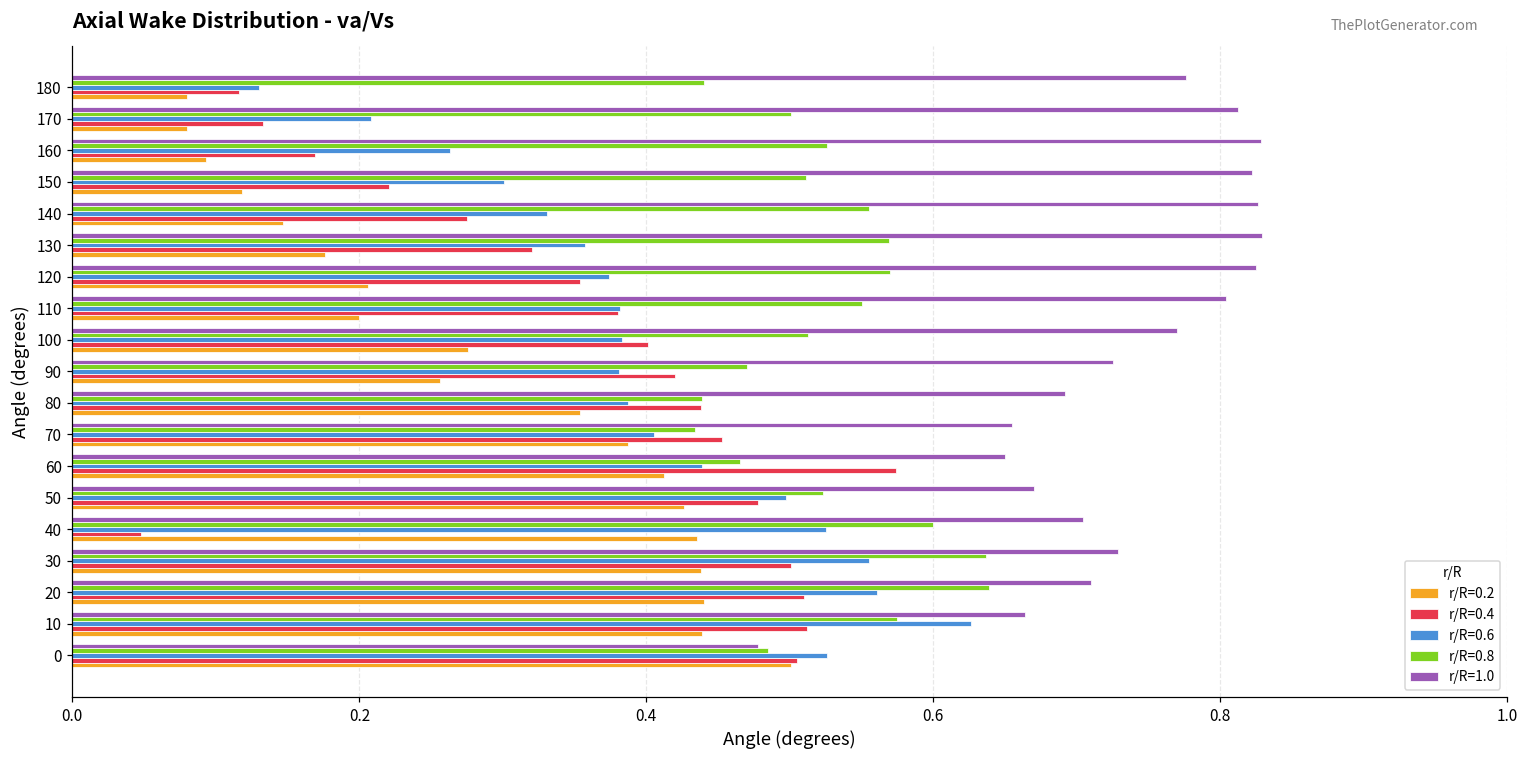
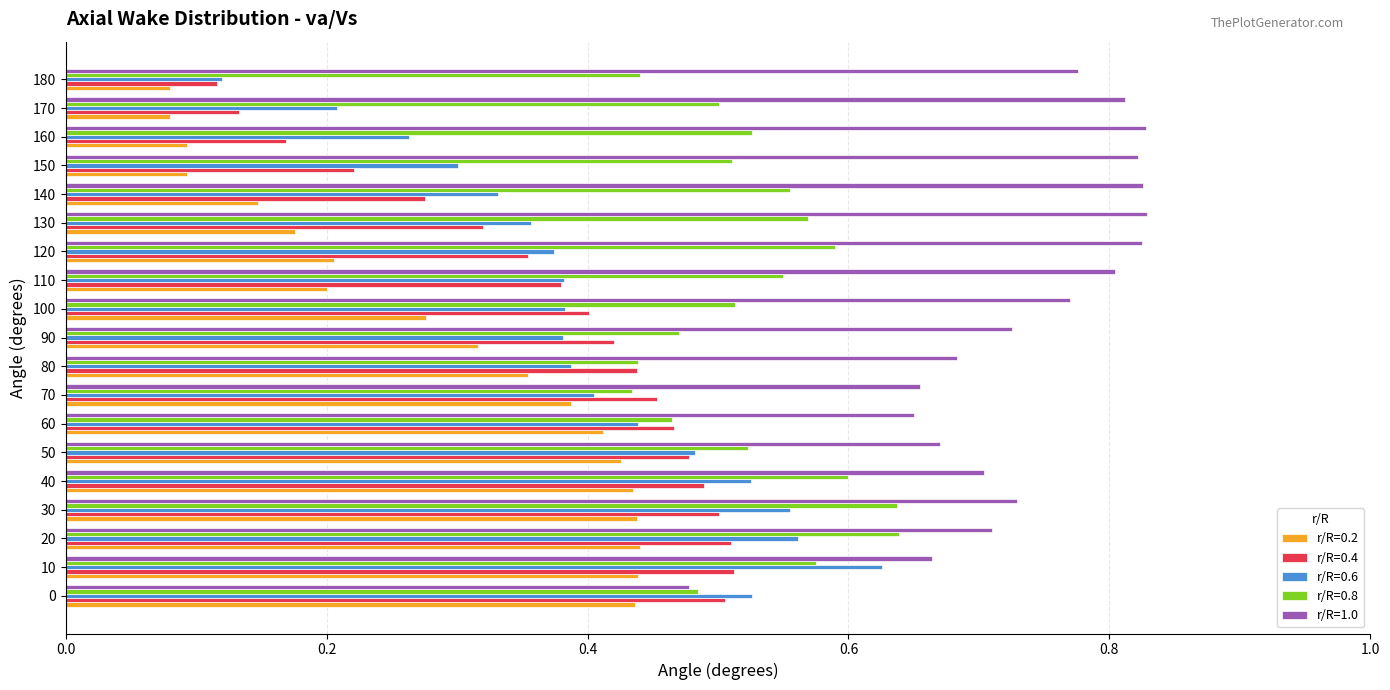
r/R=0.6, 180: 0.13 -> 0.12
r/R=0.2, 150: 0.118 -> 0.093
r/R=0.8, 120: 0.57 -> 0.59
r/R=0.2, 90: 0.256 -> 0.316
r/R=1.0, 80: 0.692 -> 0.683
r/R=0.4, 60: 0.574 -> 0.466
r/R=0.6, 50: 0.497 -> 0.482
r/R=0.4, 40: 0.048 -> 0.489
r/R=0.2, 0: 0.501 -> 0.436
